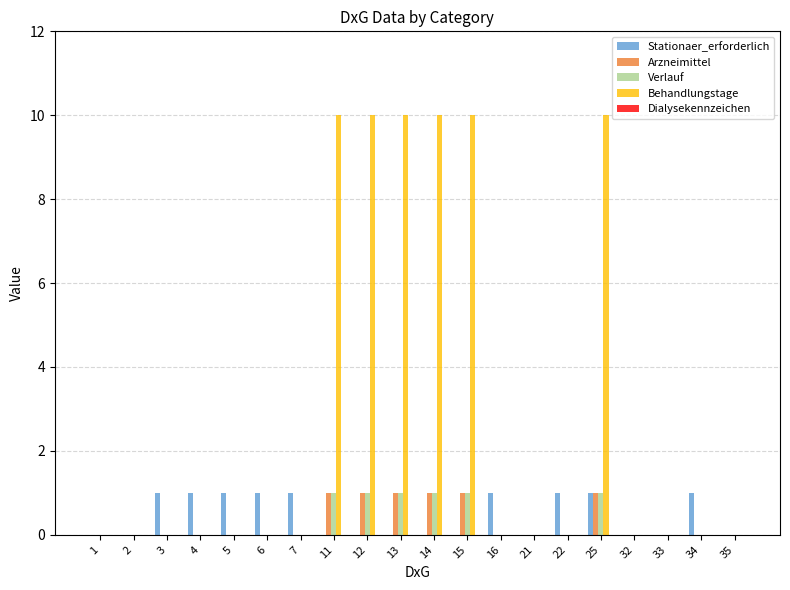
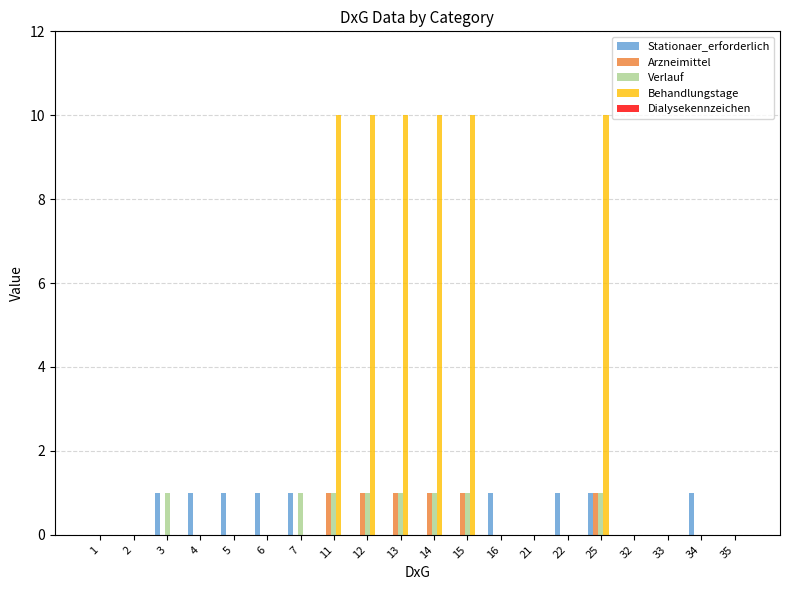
Verlauf, 3: 0 -> 1
Verlauf, 7: 0 -> 1
